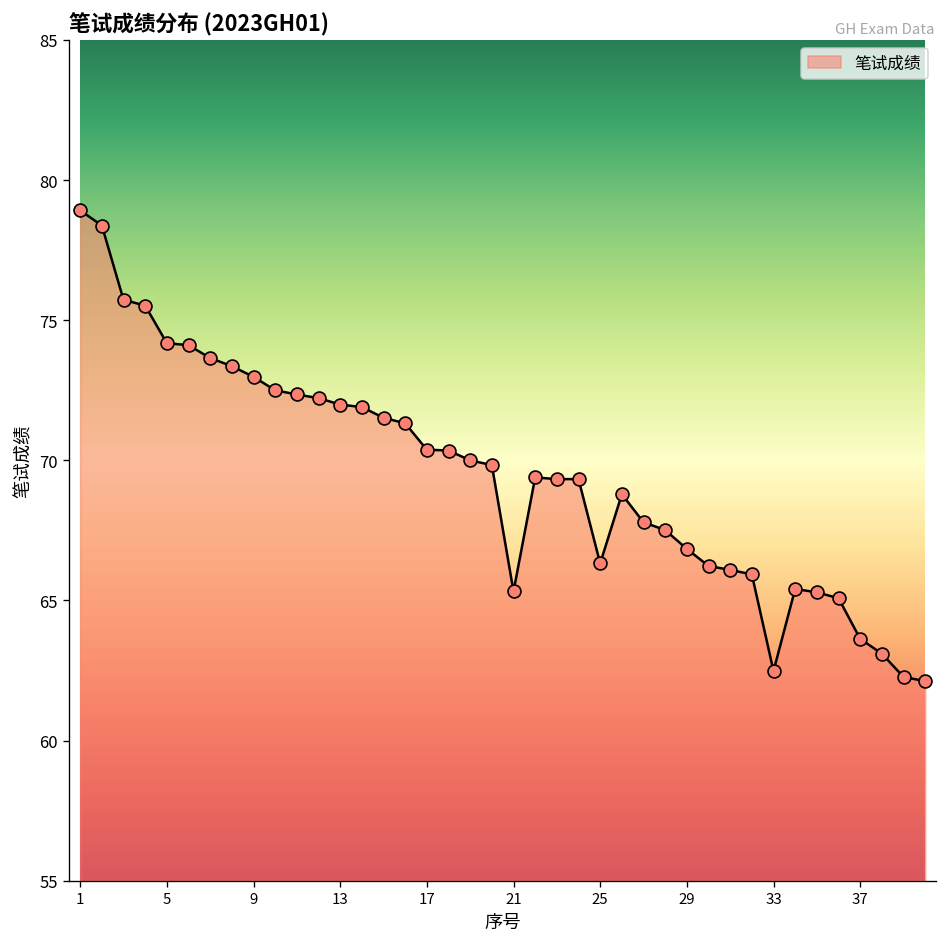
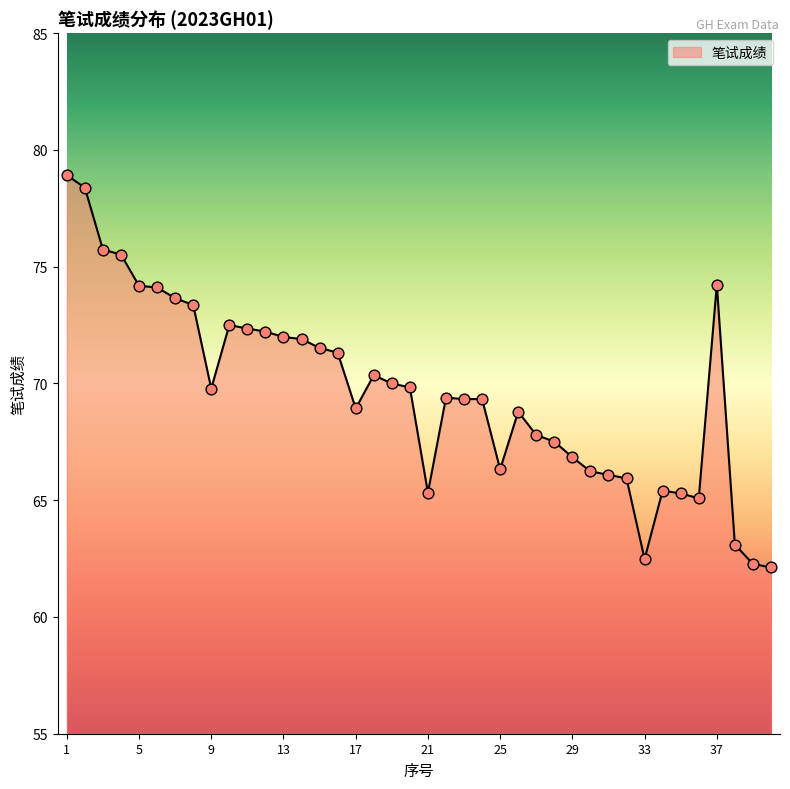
9: 73.0 -> 69.8
17: 70.4 -> 68.9
37: 63.6 -> 74.2
